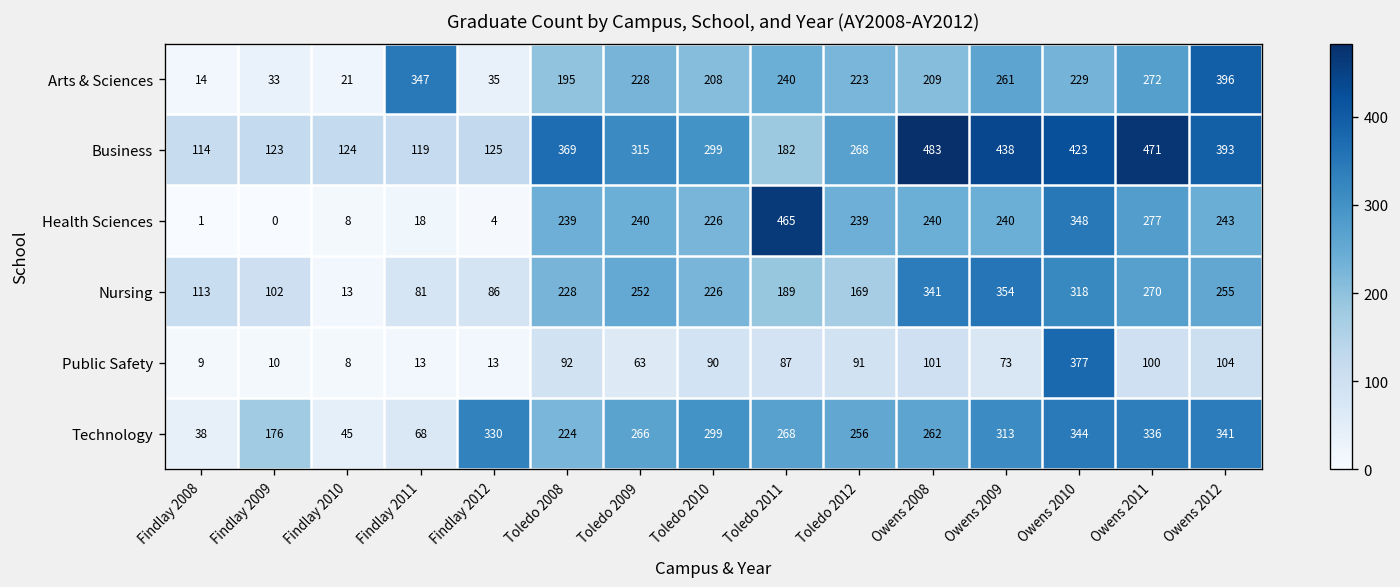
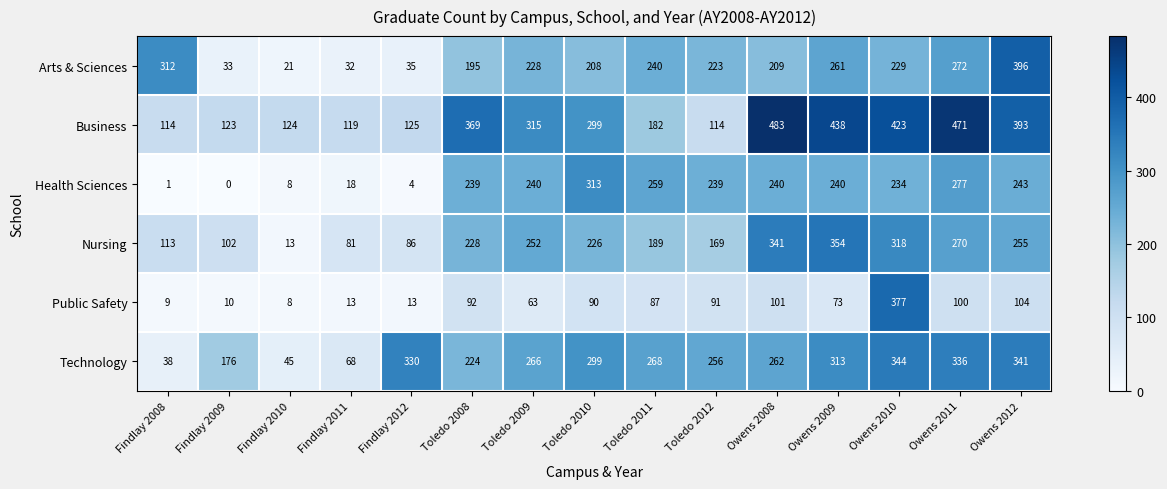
Arts & Sciences, Findlay 2008: 14 -> 312
Arts & Sciences, Findlay 2011: 347 -> 32
Business, Toledo 2012: 268 -> 114
Health Sciences, Toledo 2010: 226 -> 313
Health Sciences, Toledo 2011: 465 -> 259
Health Sciences, Owens 2010: 348 -> 234
